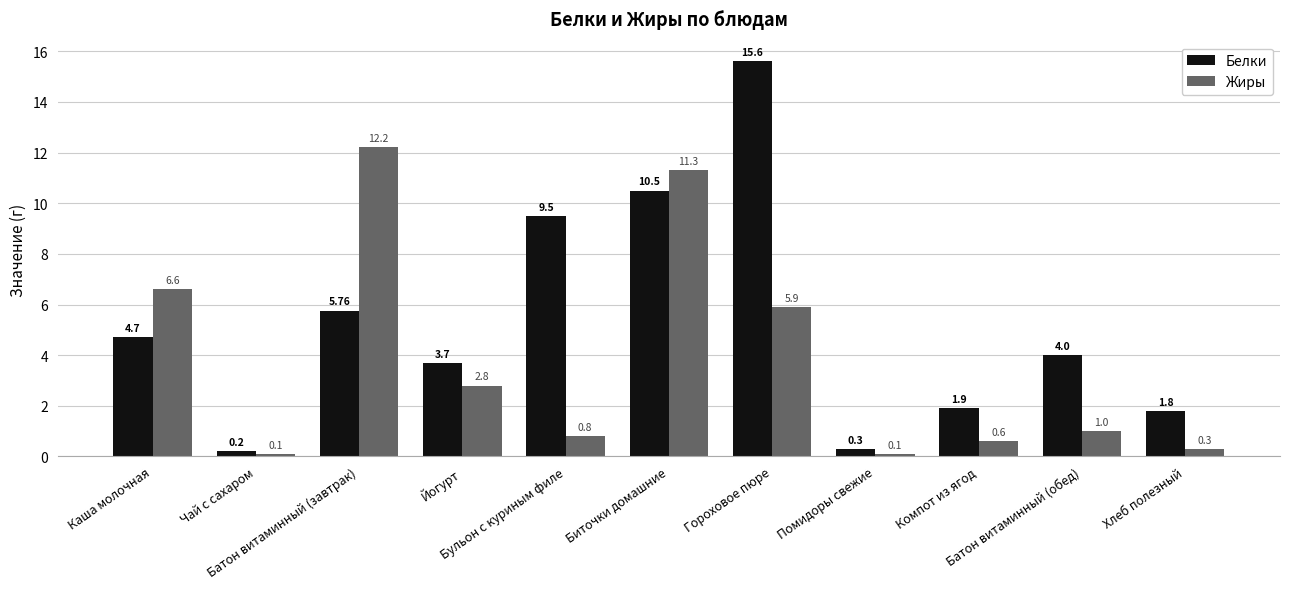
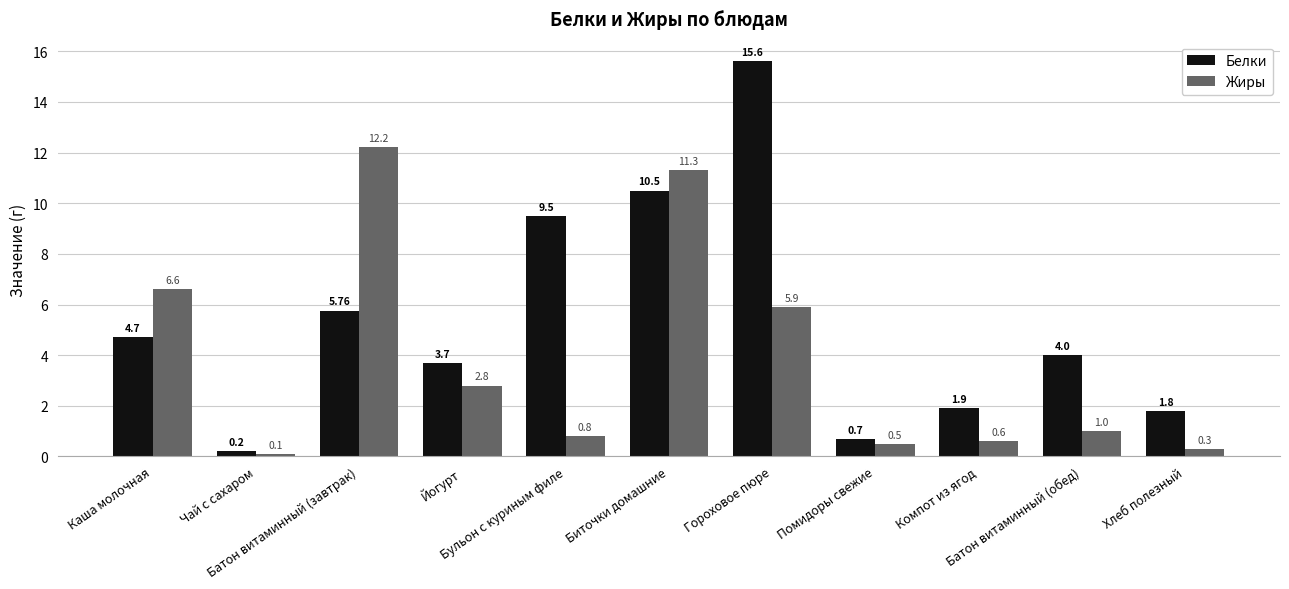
Белки, Помидоры свежие: 0.3 -> 0.7
Жиры, Помидоры свежие: 0.1 -> 0.5
